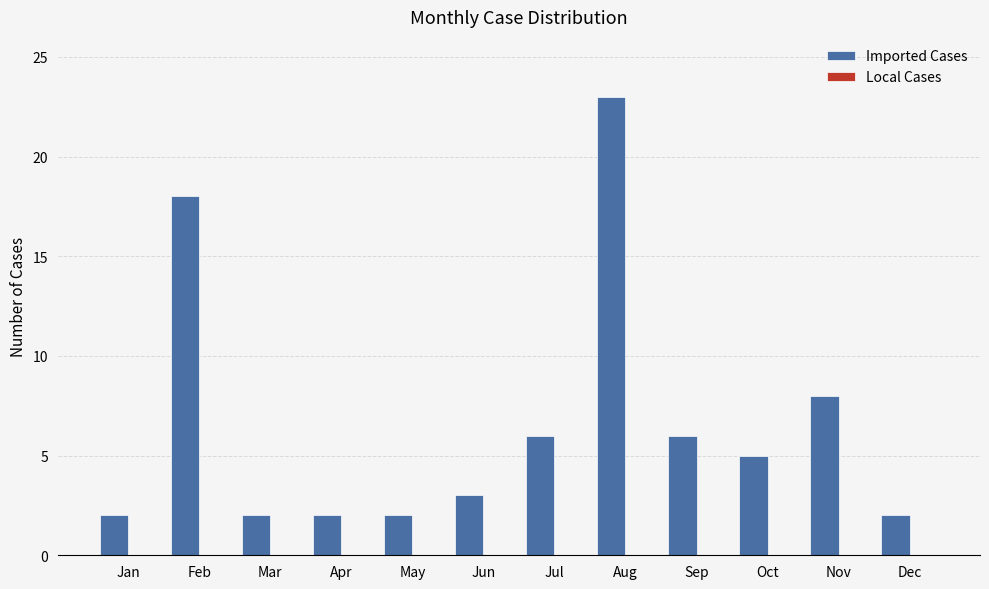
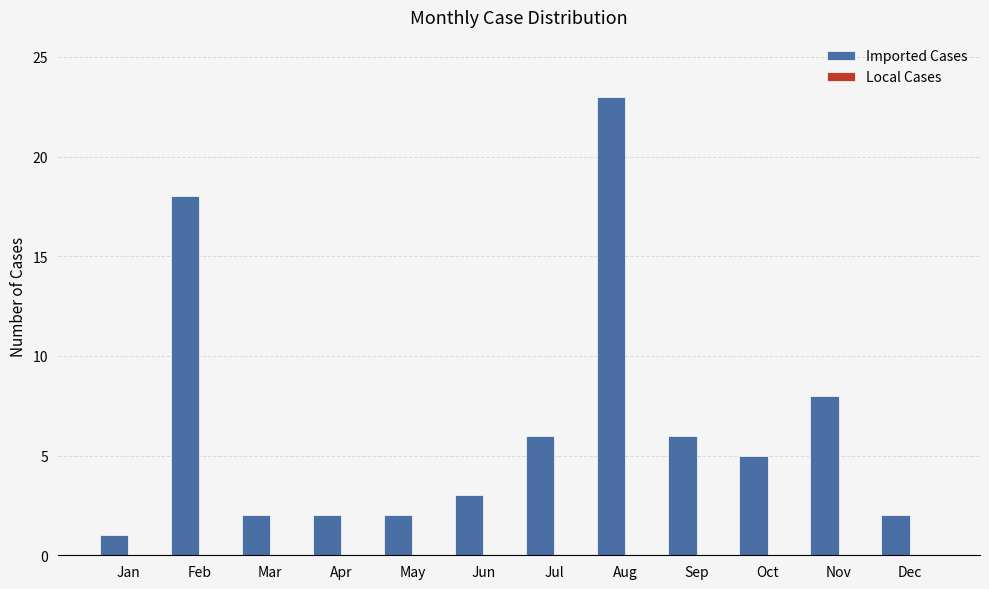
Imported Cases, Jan: 2 -> 1
